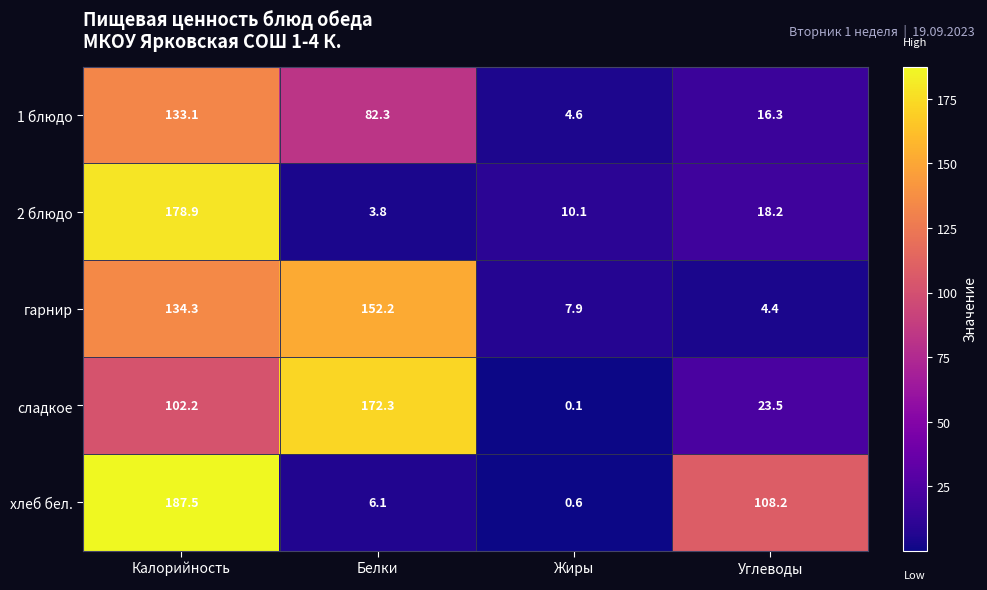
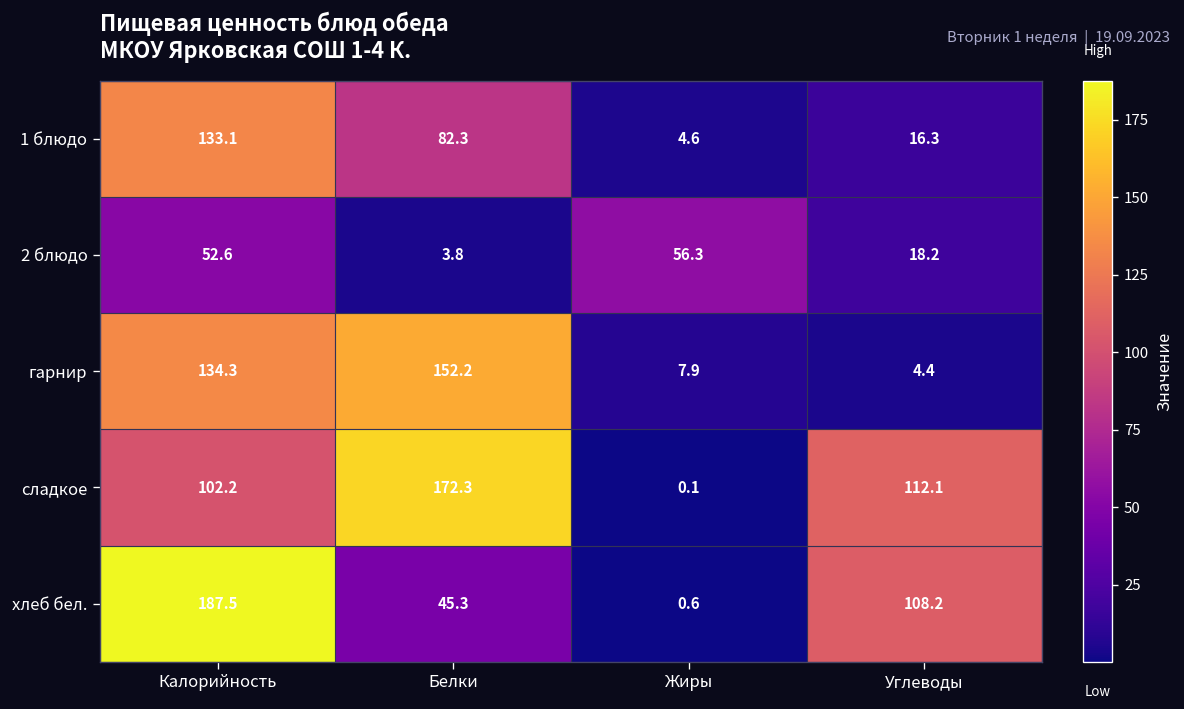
2 блюдо, Калорийность: 178.9 -> 52.6
2 блюдо, Жиры: 10.1 -> 56.3
сладкое, Углеводы: 23.5 -> 112.1
хлеб бел., Белки: 6.1 -> 45.3
